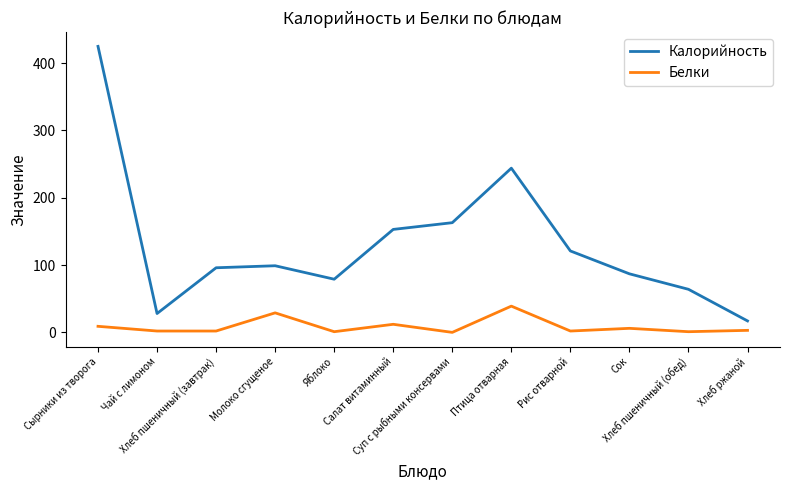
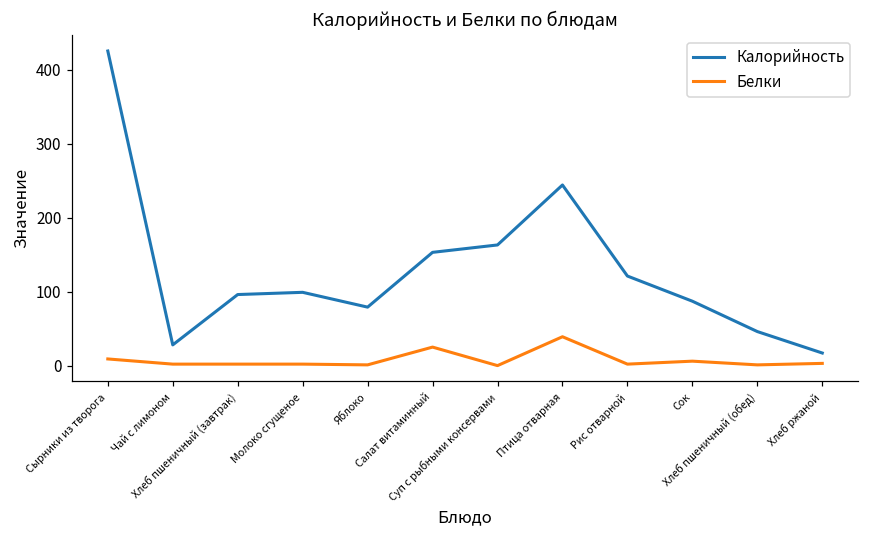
Белки, Молоко сгущеное: 30 -> 0
Белки, Салат витаминный: 10 -> 30
Калорийность, Хлеб пшеничный (обед): 60 -> 50
